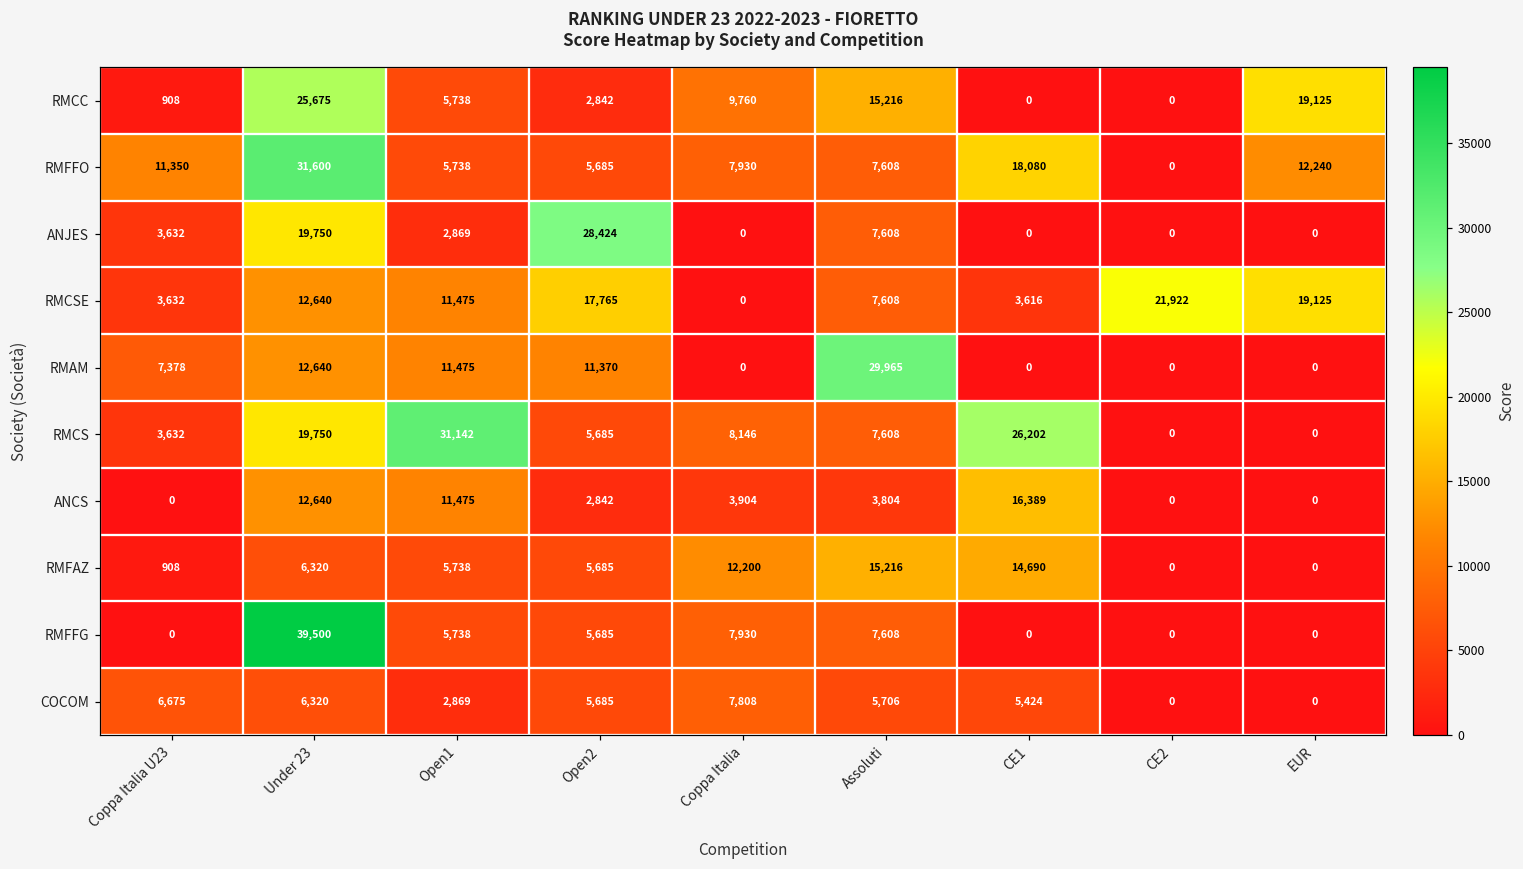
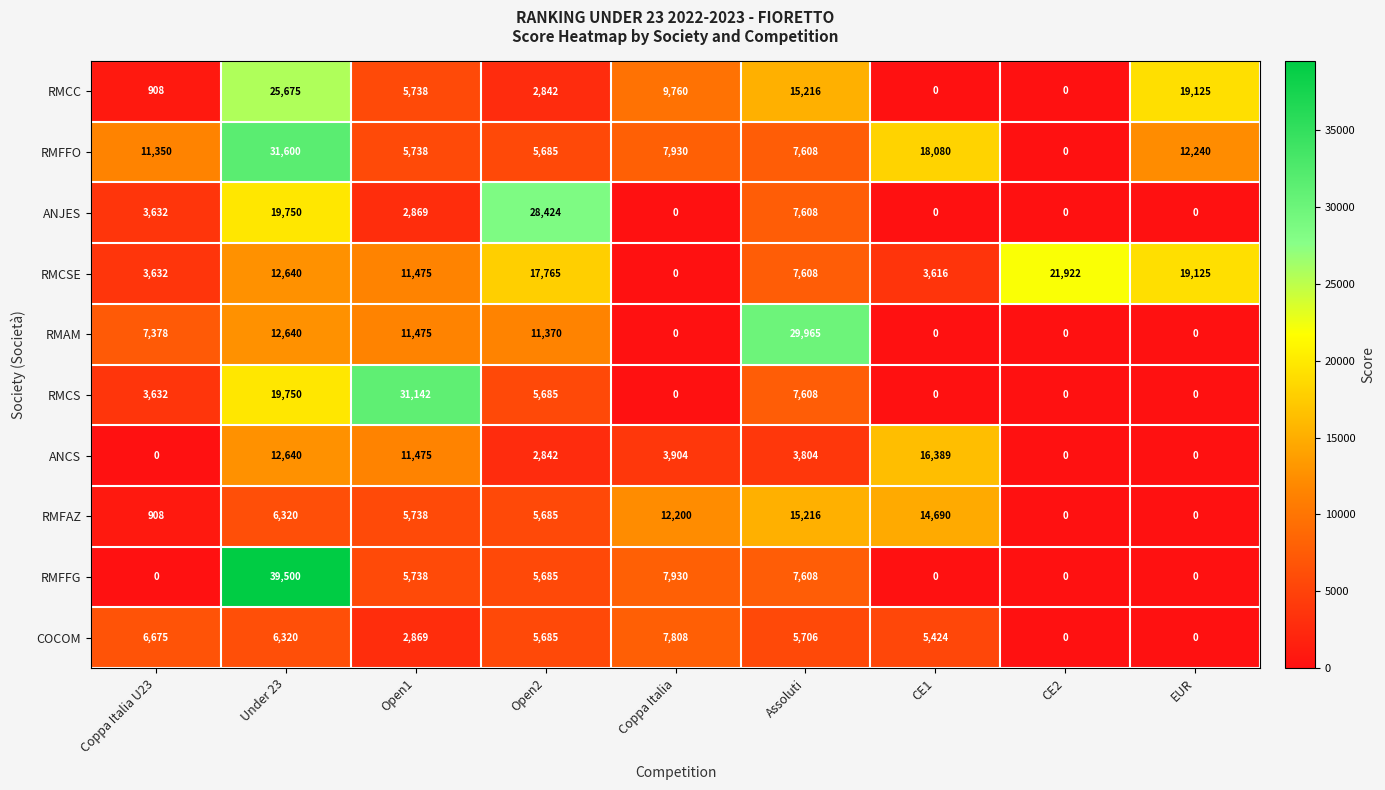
RMCS, Coppa Italia: 8,146 -> 0
RMCS, CE1: 26,202 -> 0
